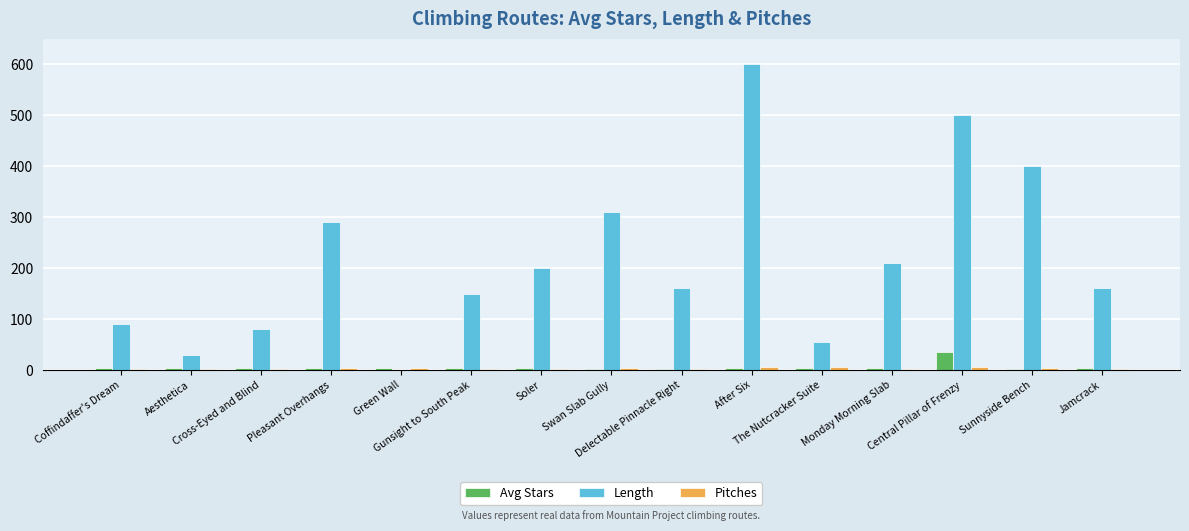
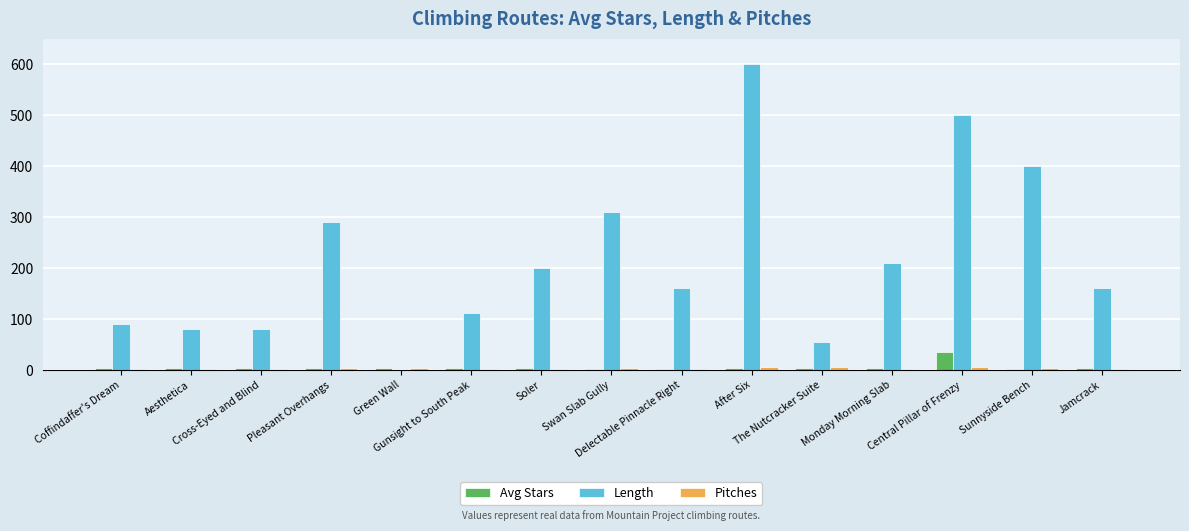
Length, Aesthetica: 30 -> 80
Length, Gunsight to South Peak: 150 -> 110
